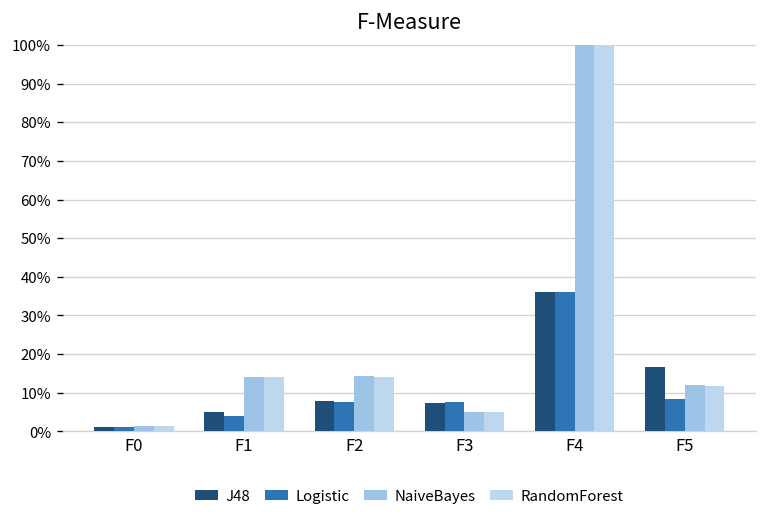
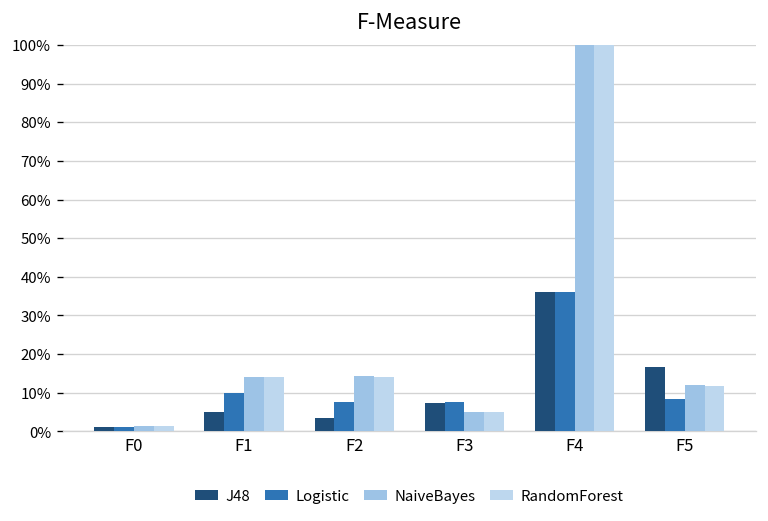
Logistic, F1: 4% -> 10%
J48, F2: 8% -> 4%
